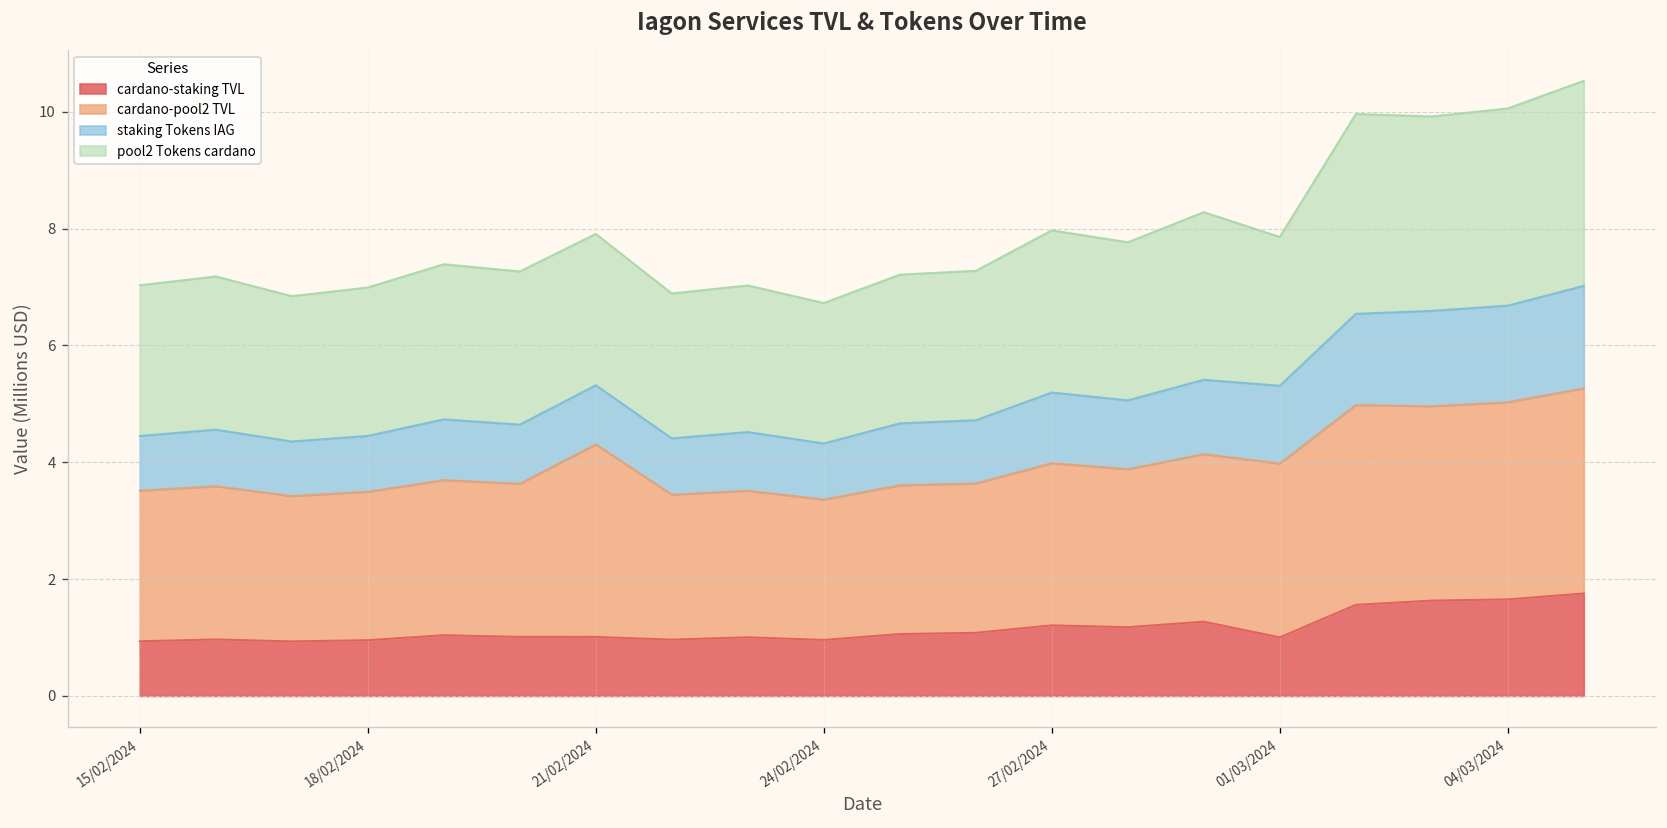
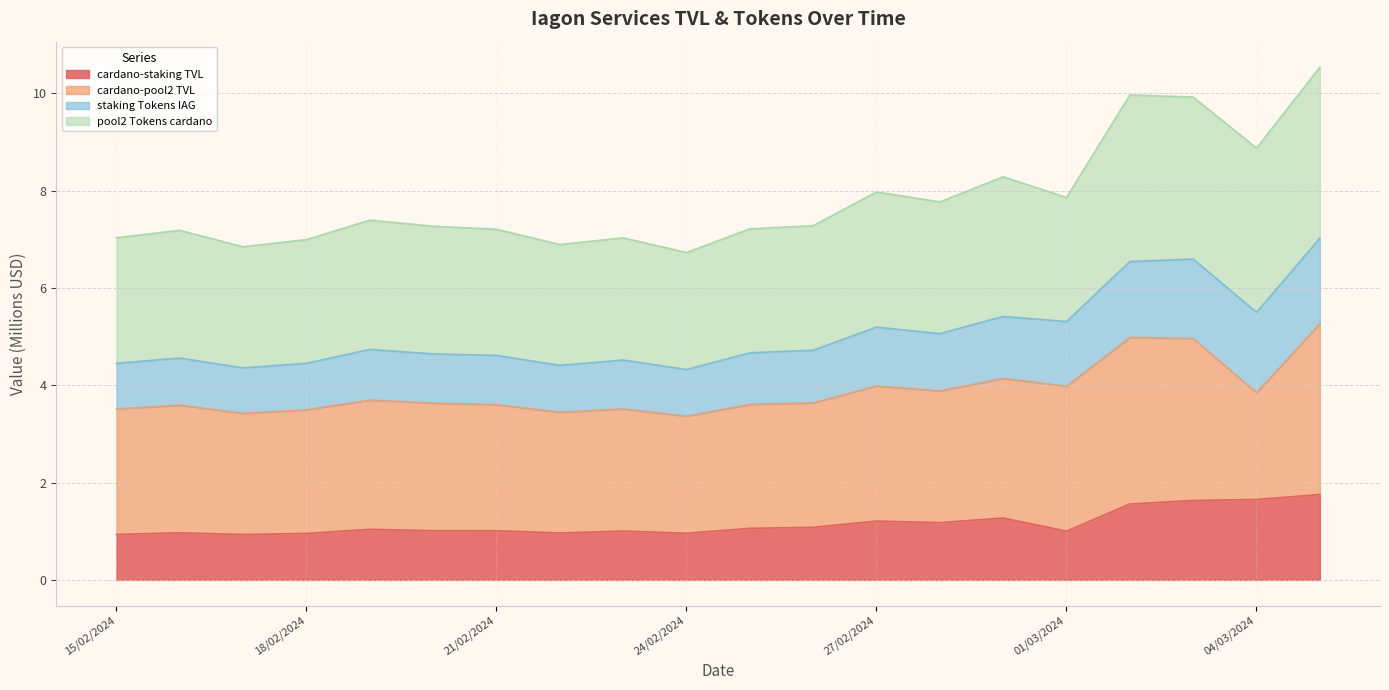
cardano-pool2 TVL, 21/02/2024: 3.3 -> 2.6
cardano-pool2 TVL, 04/03/2024: 3.4 -> 2.2
